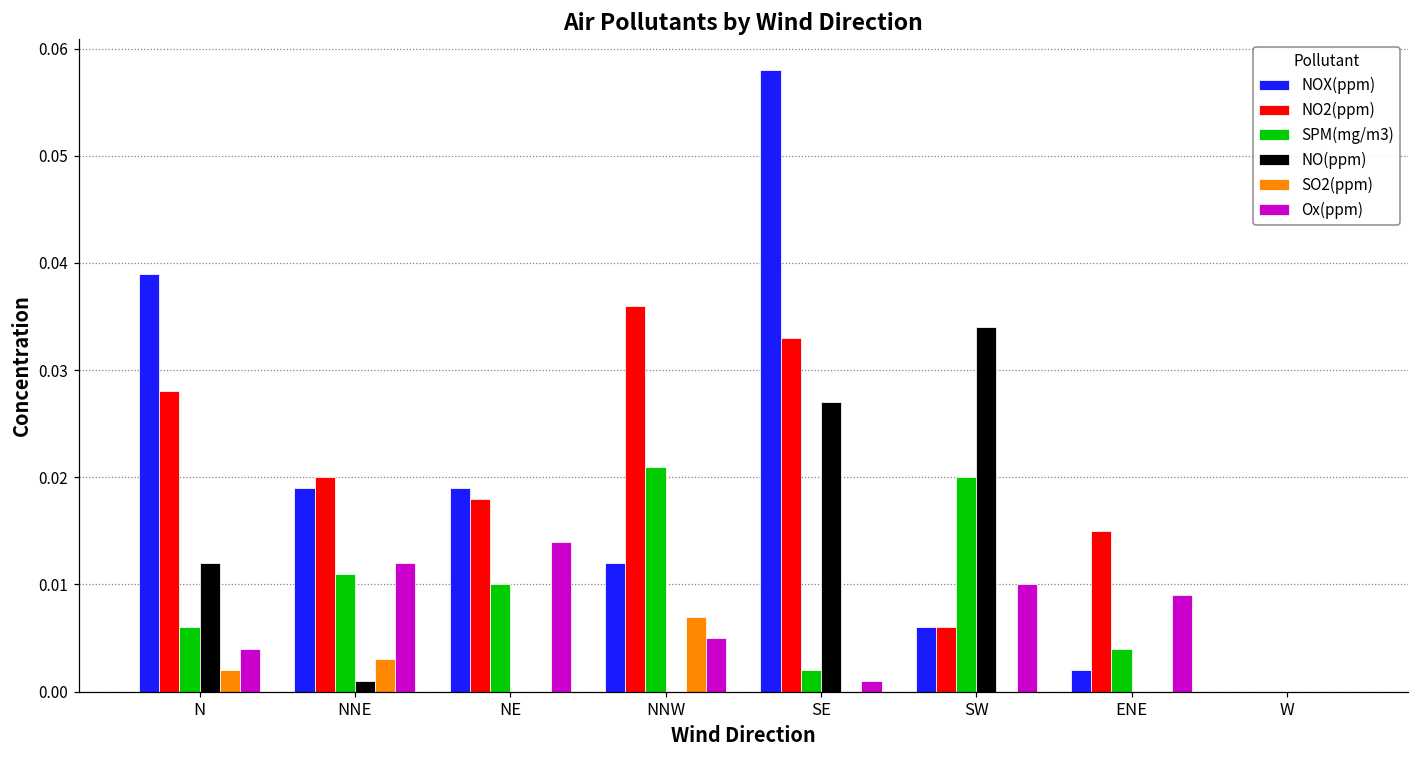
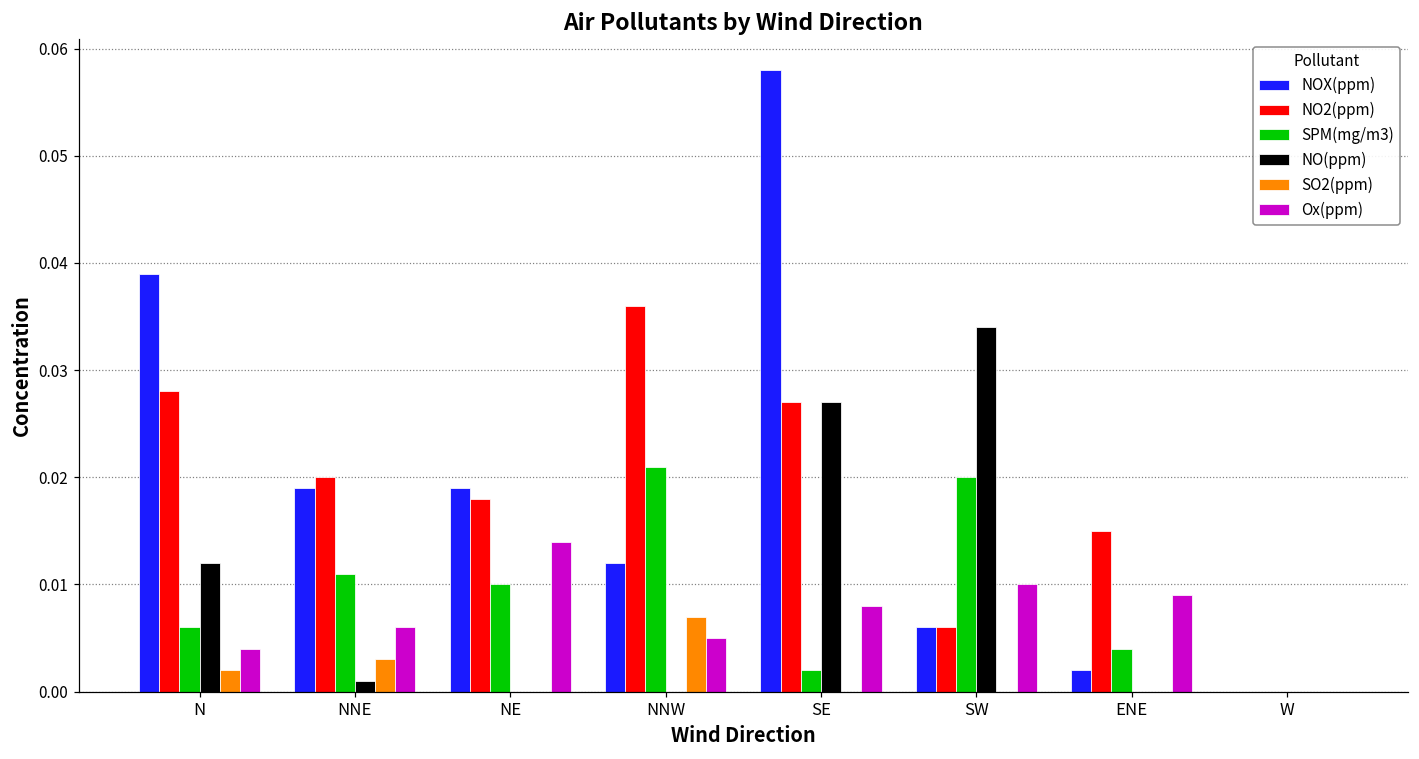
Ox(ppm), NNE: 0.012 -> 0.006
NO2(ppm), SE: 0.033 -> 0.027
Ox(ppm), SE: 0.001 -> 0.008
